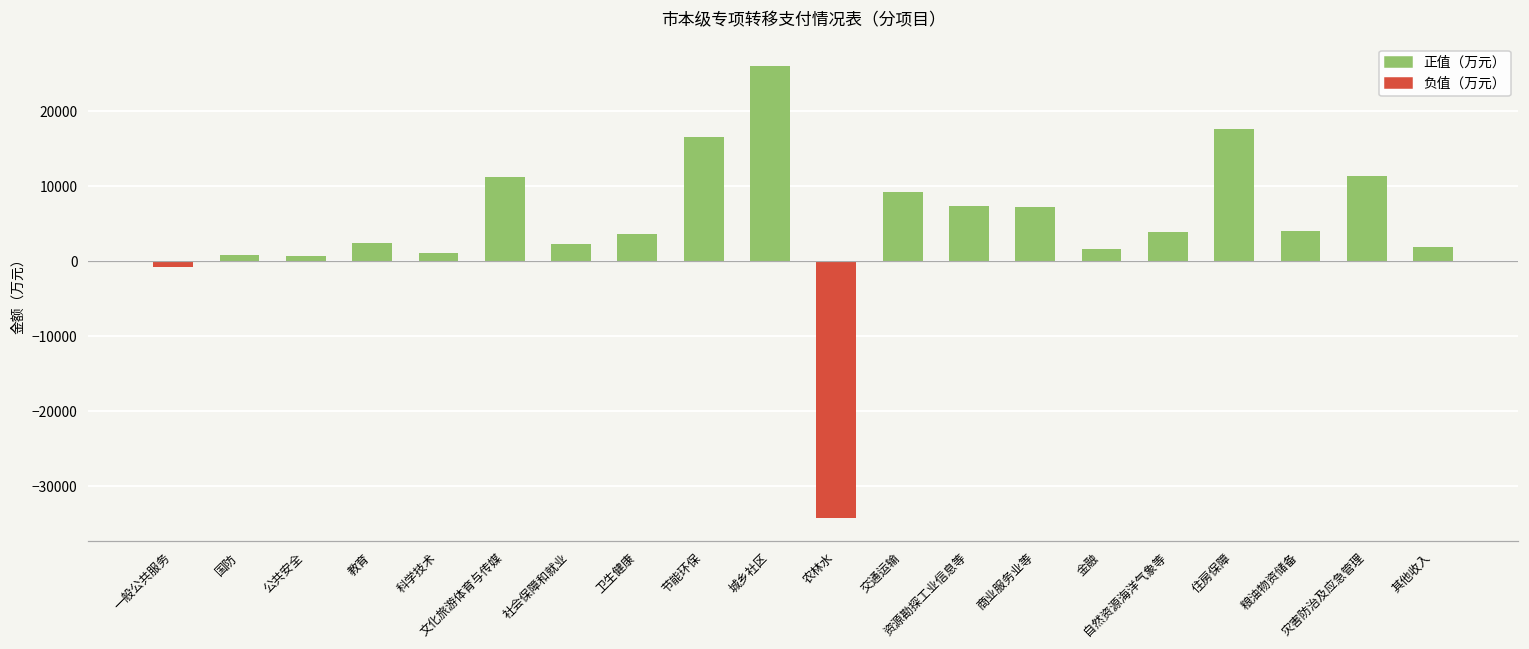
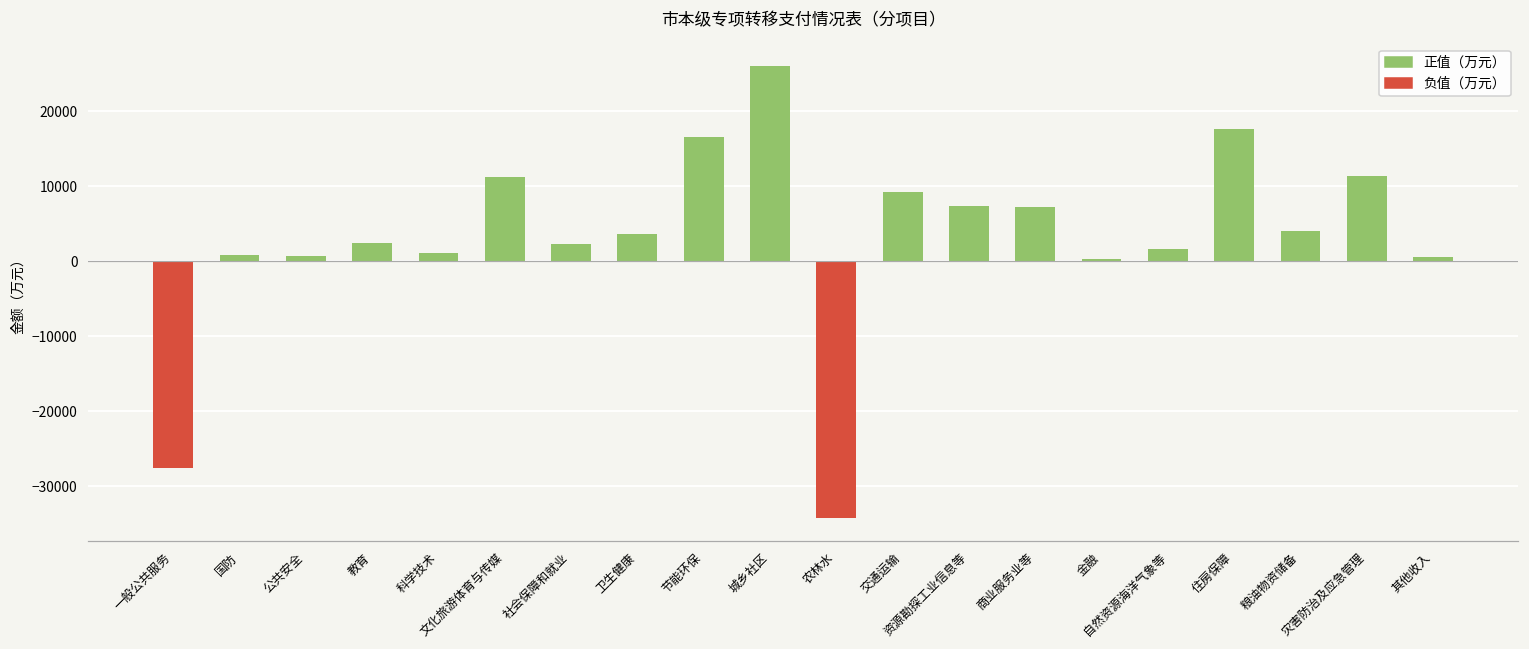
一般公共服务: -1000 -> -28000
金融: 2000 -> 0
自然资源海洋气象等: 4000 -> 2000
其他收入: 2000 -> 1000
